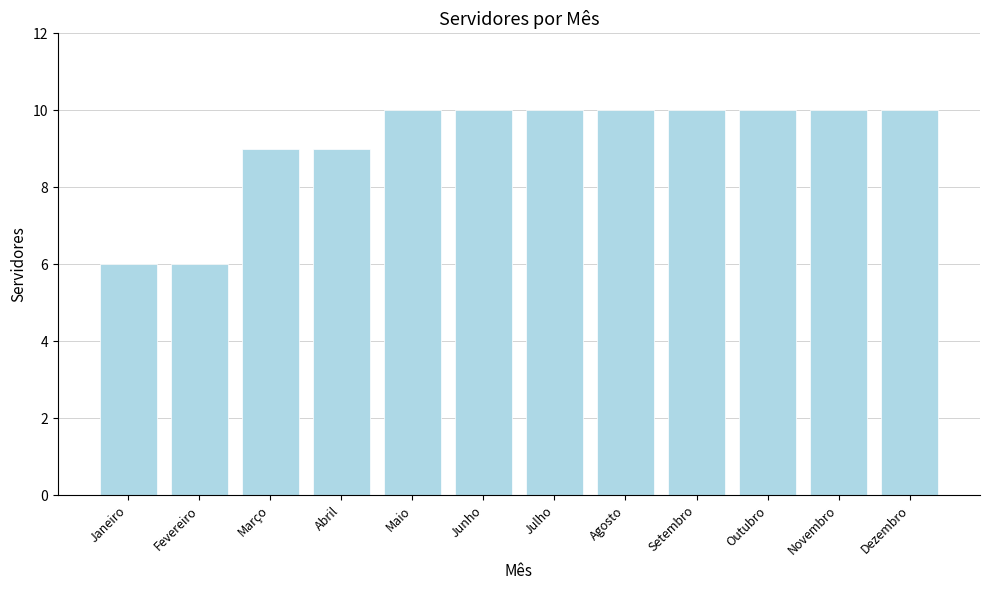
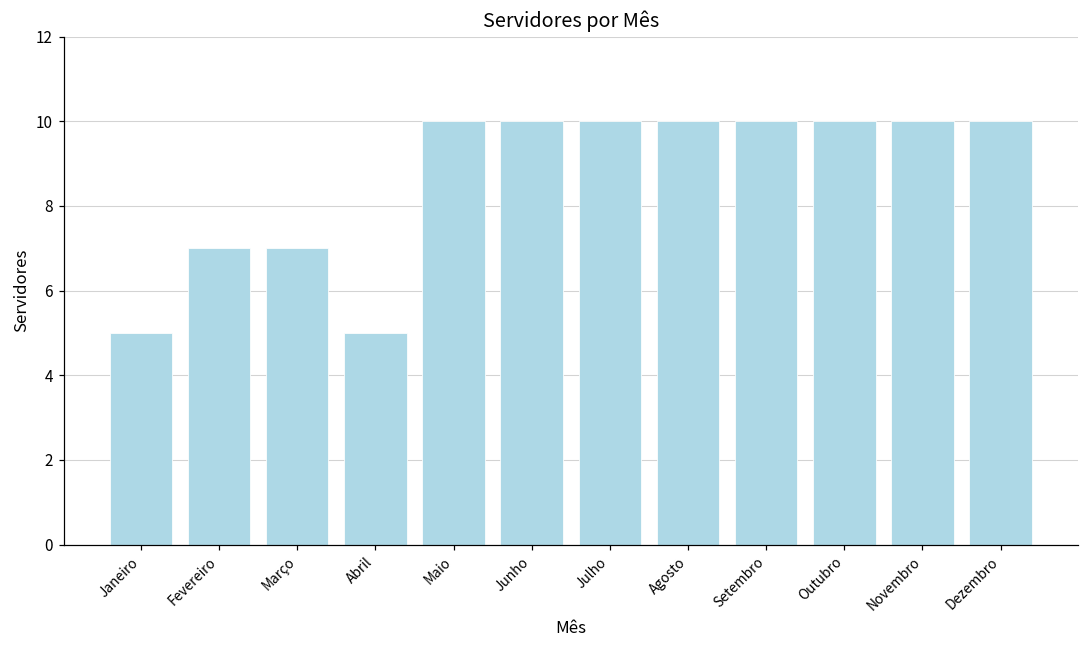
Janeiro: 6 -> 5
Fevereiro: 6 -> 7
Março: 9 -> 7
Abril: 9 -> 5
